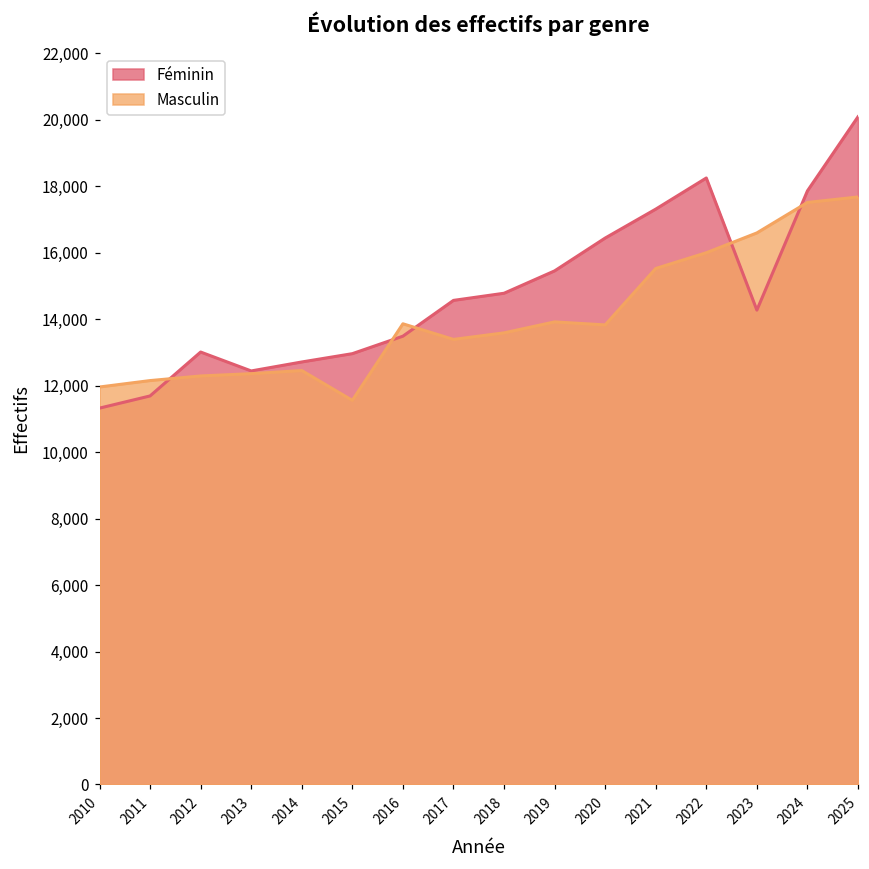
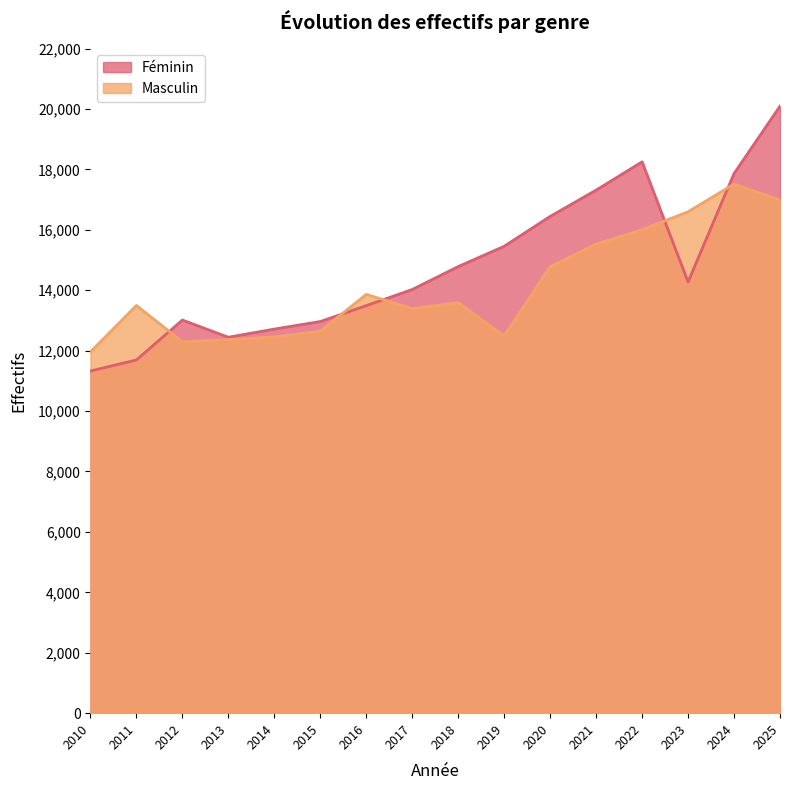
Masculin, 2011: 12,200 -> 13,500
Masculin, 2015: 11,600 -> 12,600
Féminin, 2017: 14,600 -> 14,000
Masculin, 2019: 13,900 -> 12,500
Masculin, 2020: 13,800 -> 14,800
Masculin, 2025: 17,700 -> 17,000
